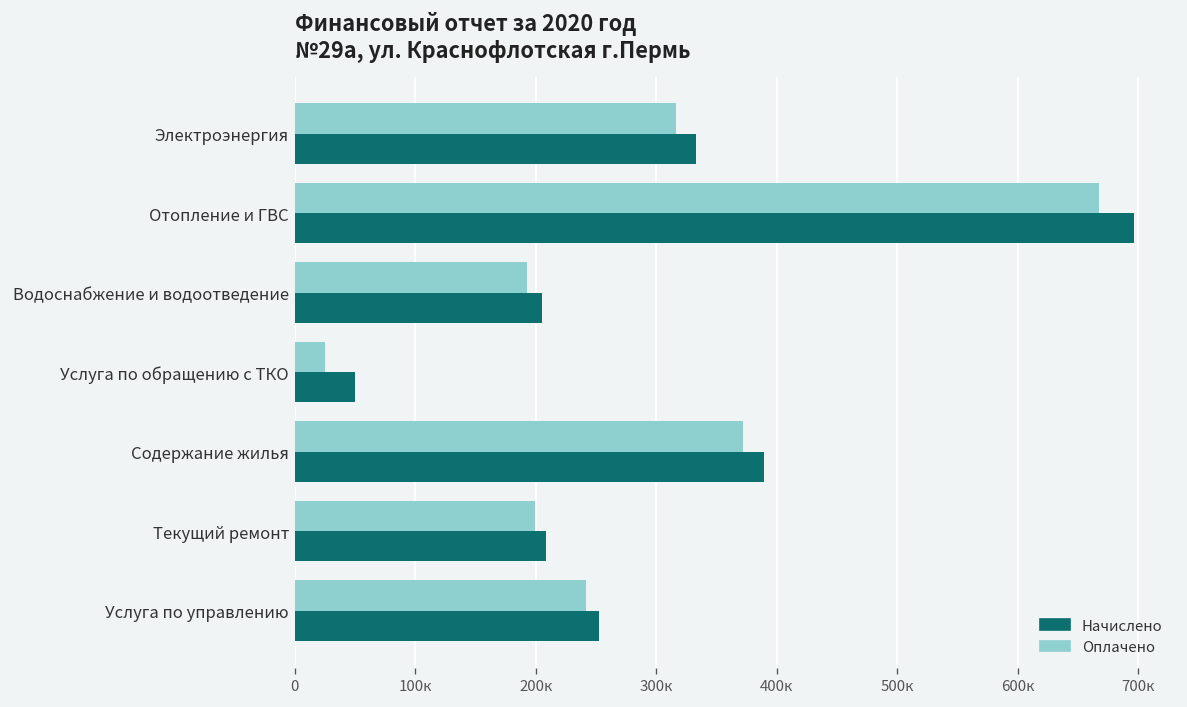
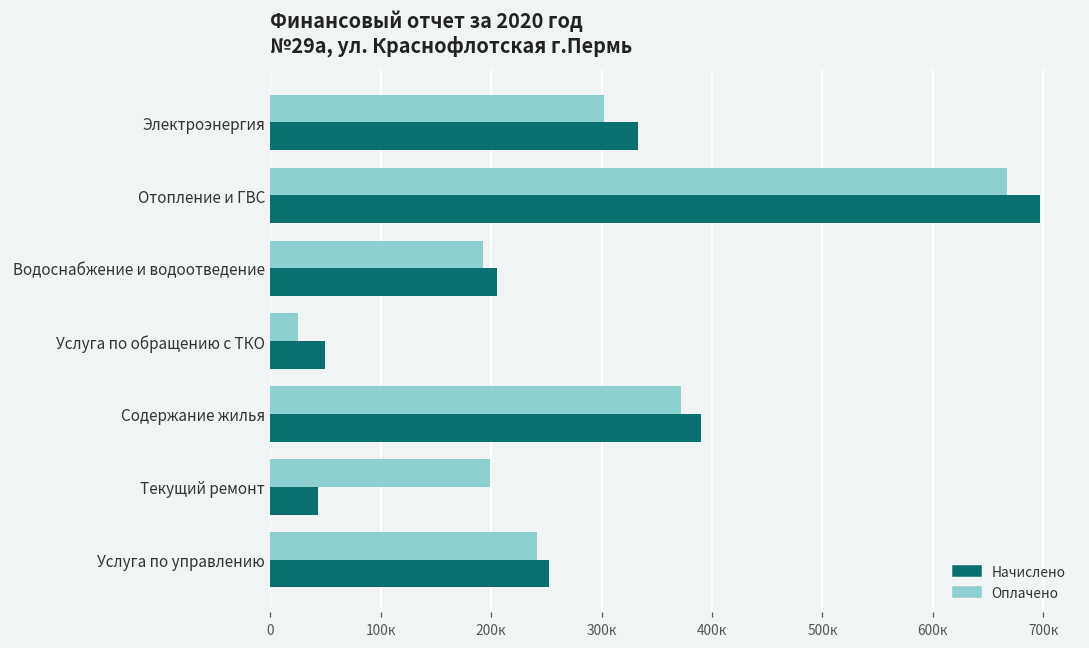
Оплачено, Электроэнергия: 316к -> 302к
Начислено, Текущий ремонт: 208к -> 43к
